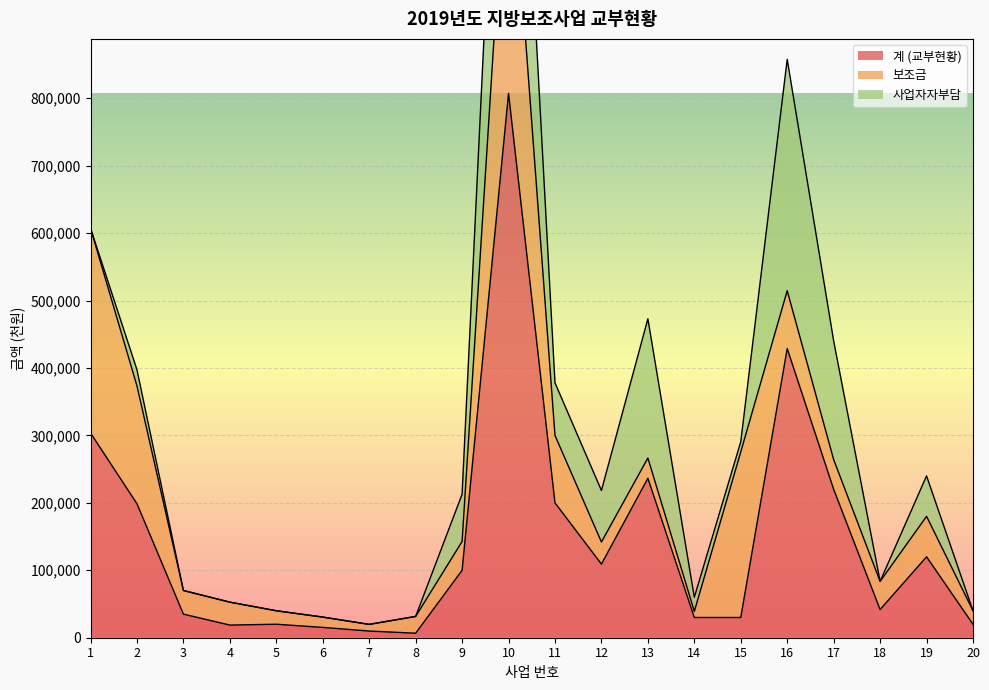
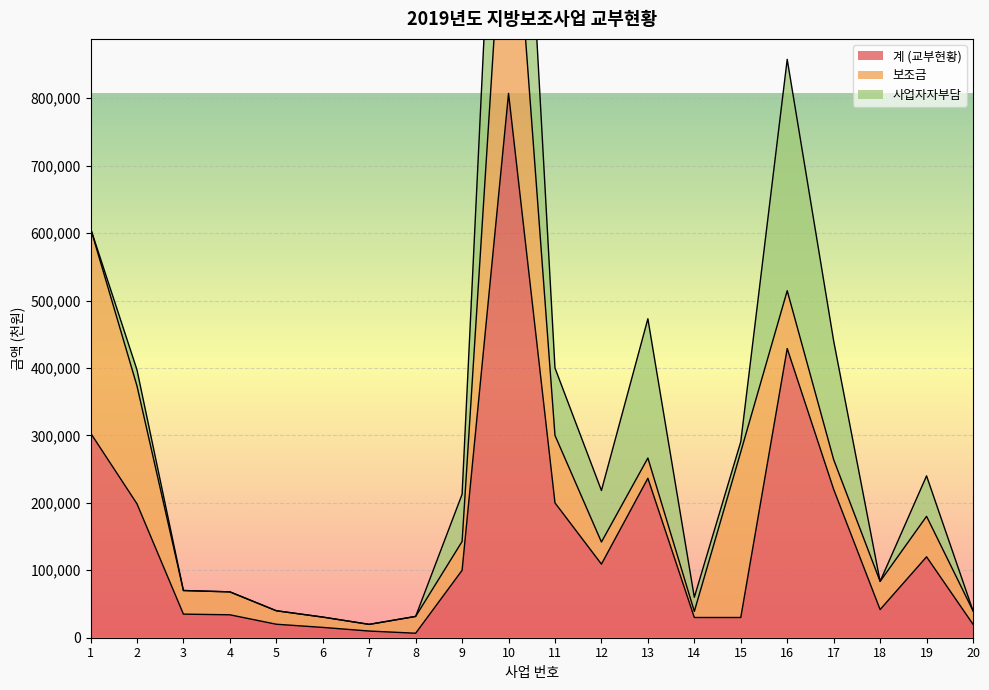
계 (교부현황), 4: 20,000 -> 30,000
사업자자부담, 11: 80,000 -> 100,000
